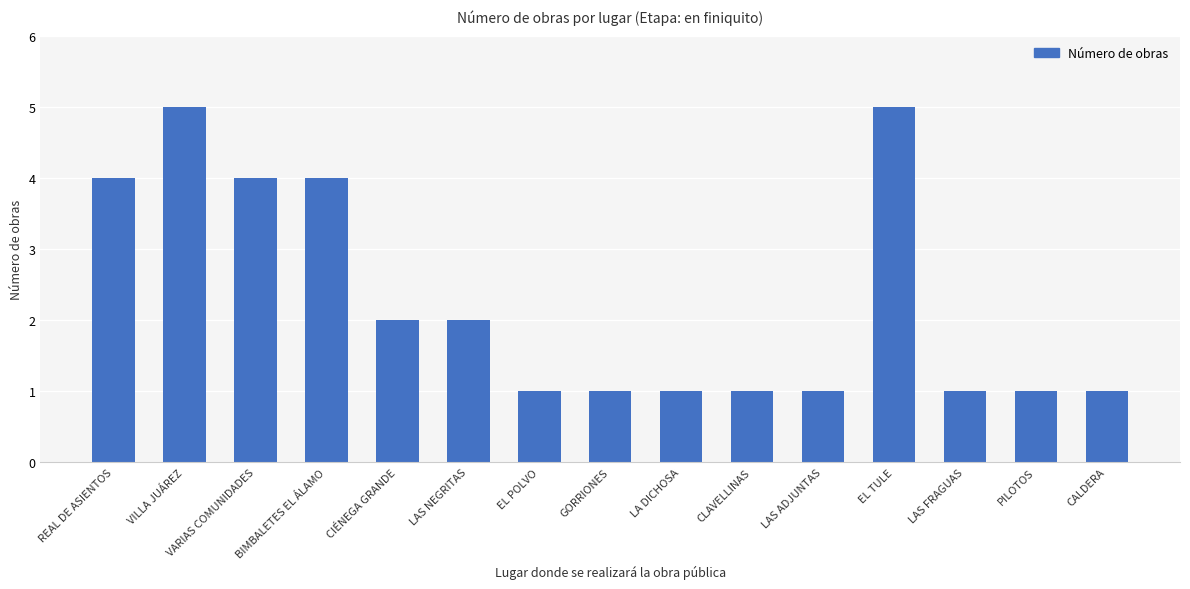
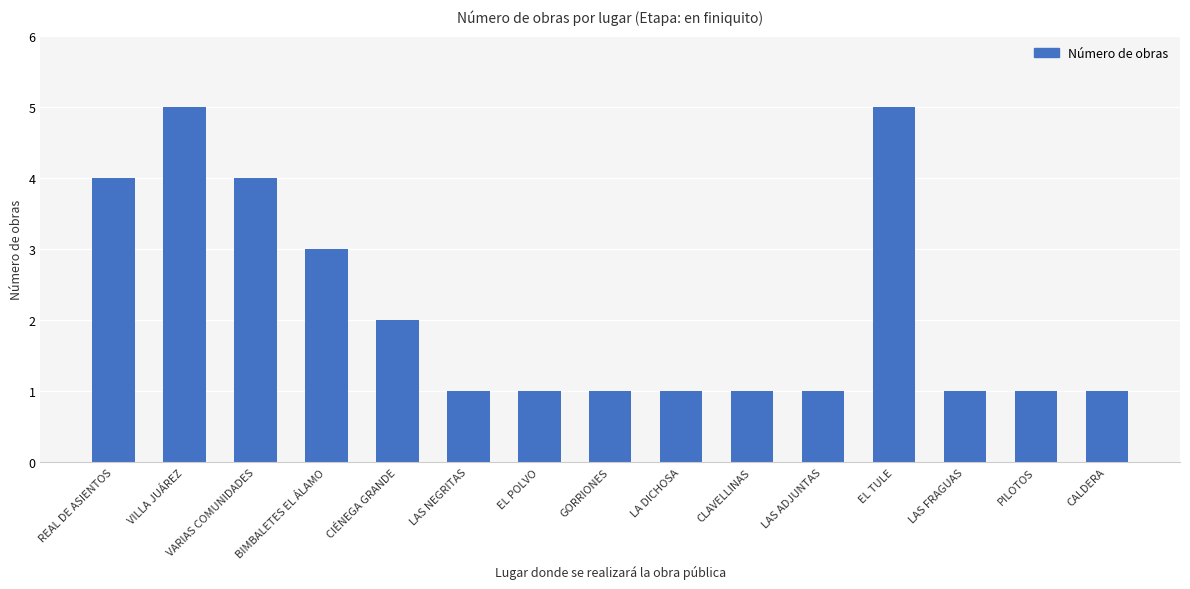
BIMBALETES EL ÁLAMO: 4 -> 3
LAS NEGRITAS: 2 -> 1
